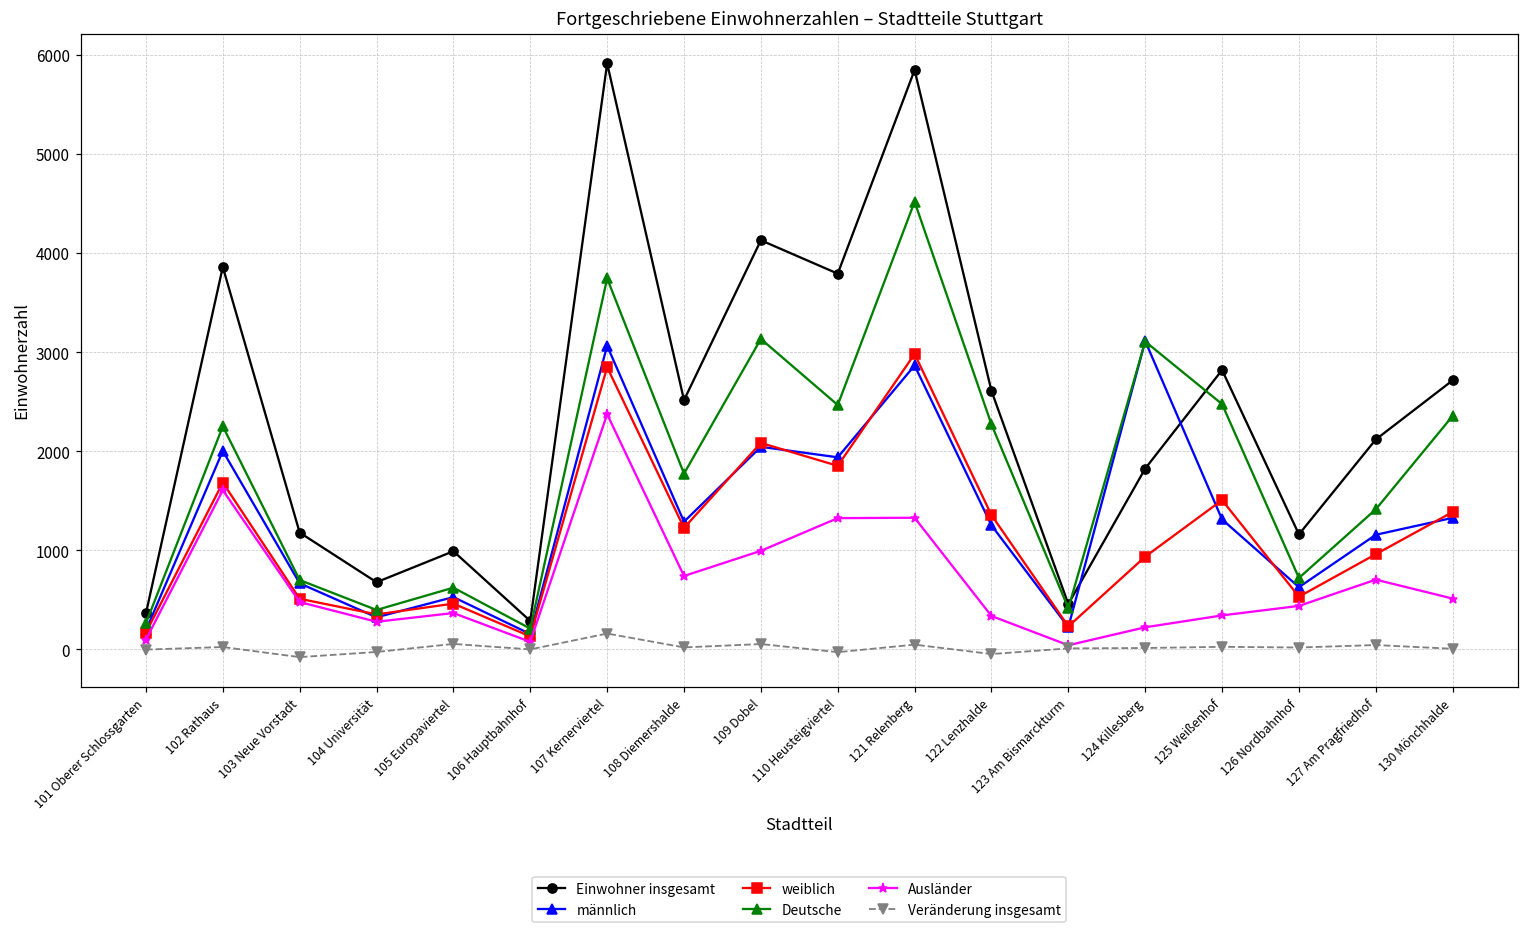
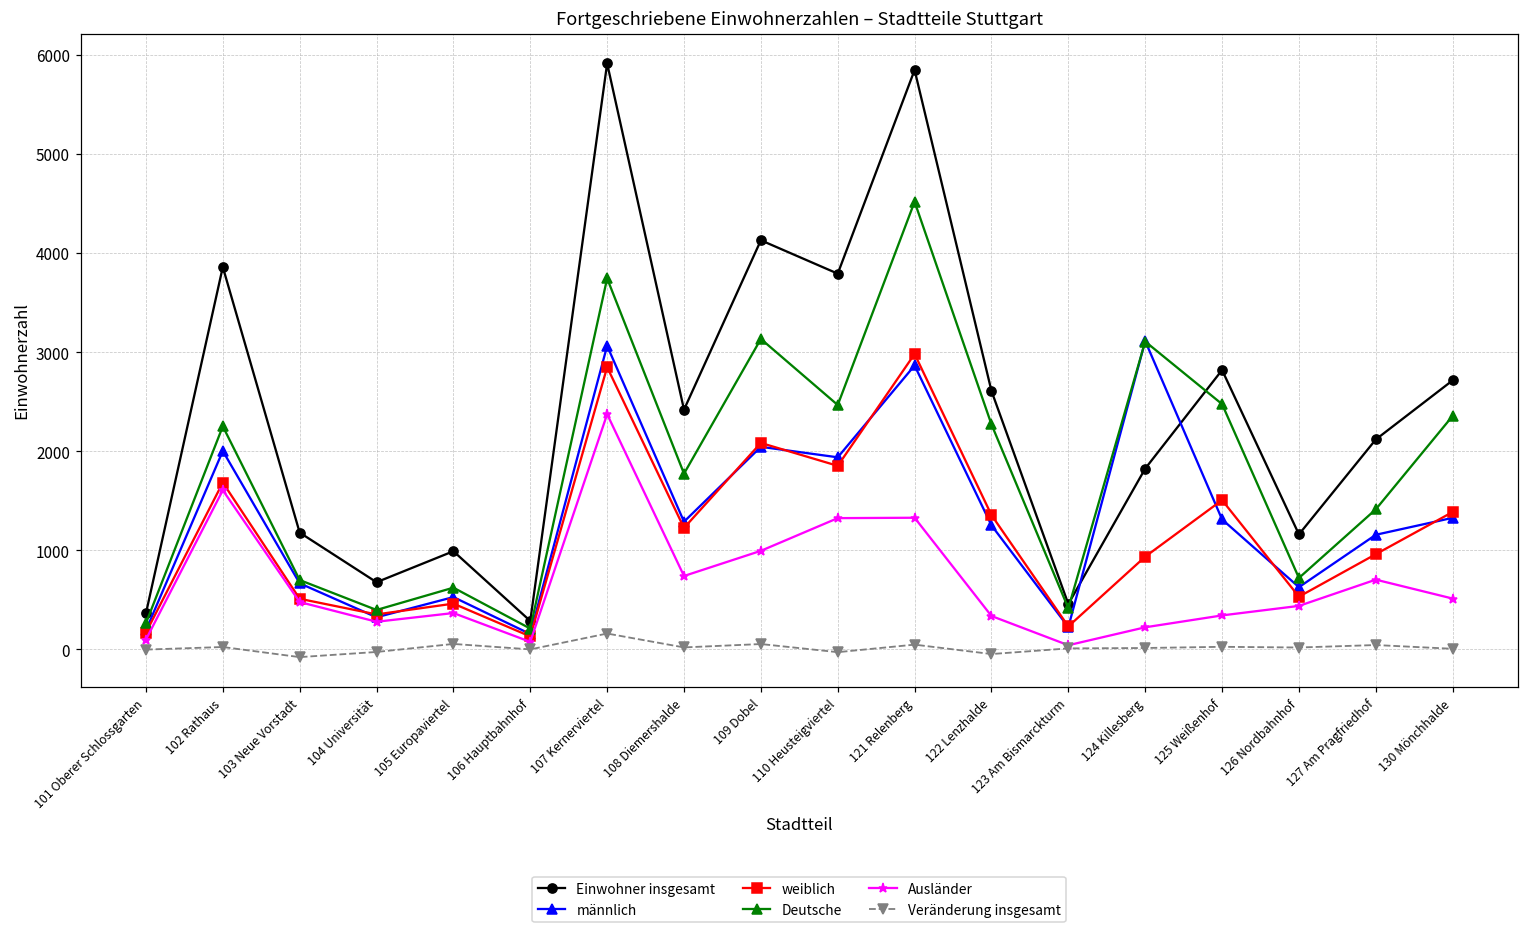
Einwohner insgesamt, 108 Diemershalde: 2500 -> 2400
